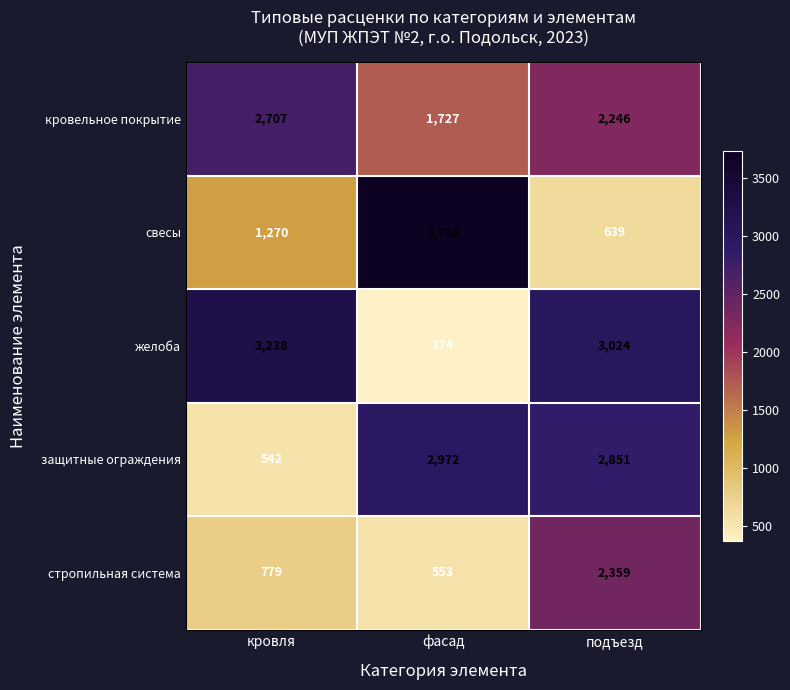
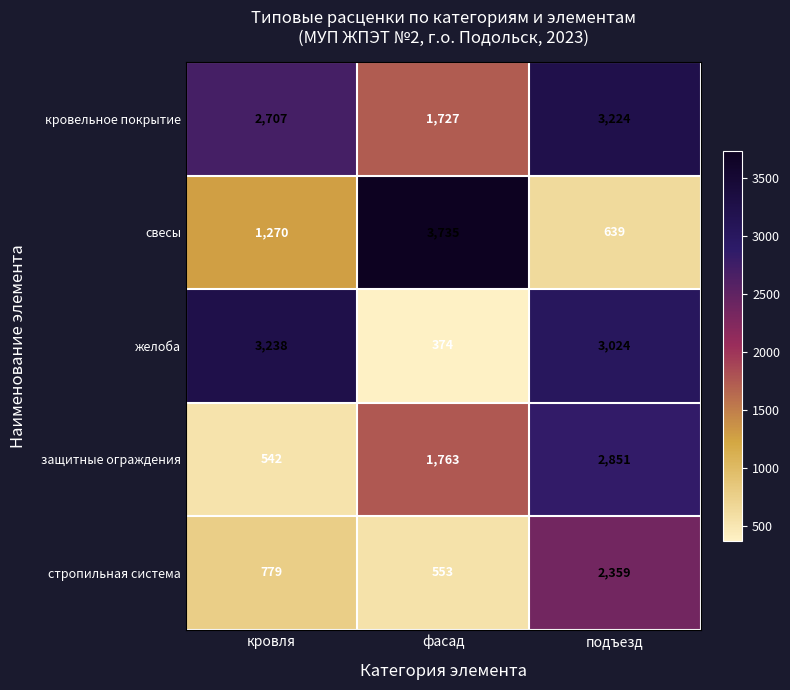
кровельное покрытие, подъезд: 2,246 -> 3,224
защитные ограждения, фасад: 2,972 -> 1,763
